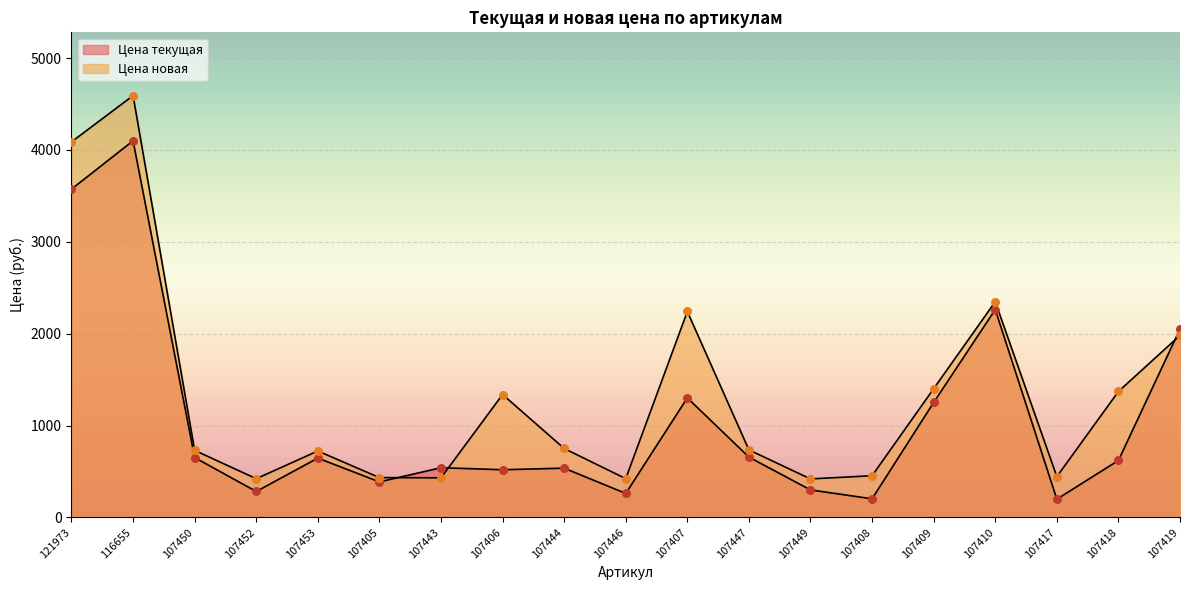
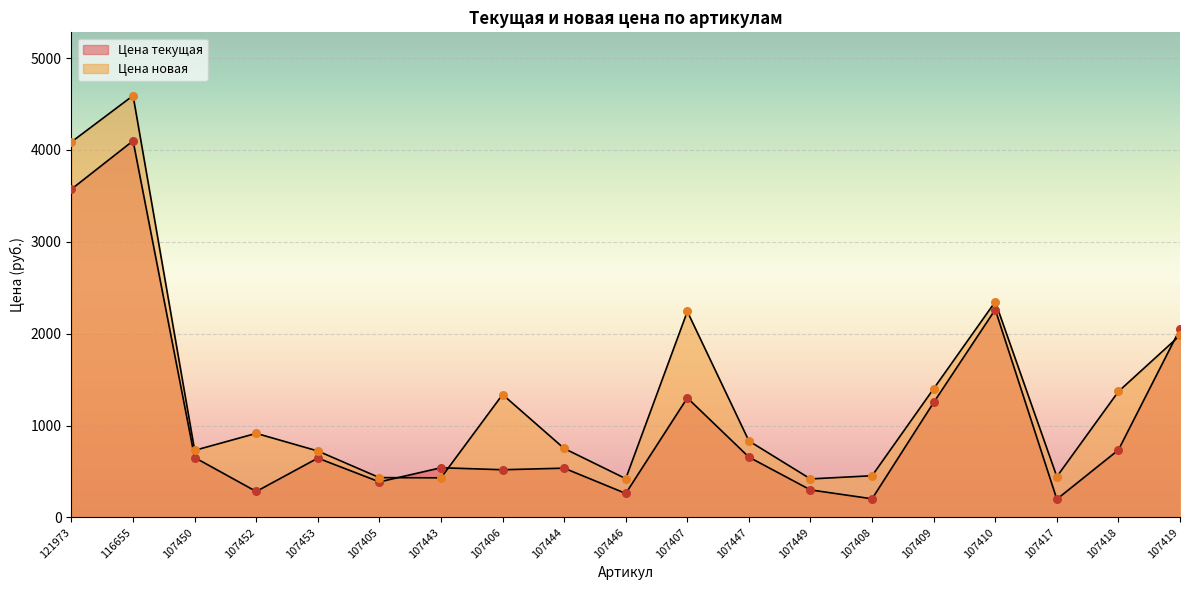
Цена новая, 107452: 400 -> 900
Цена новая, 107447: 700 -> 800
Цена текущая, 107418: 600 -> 700
